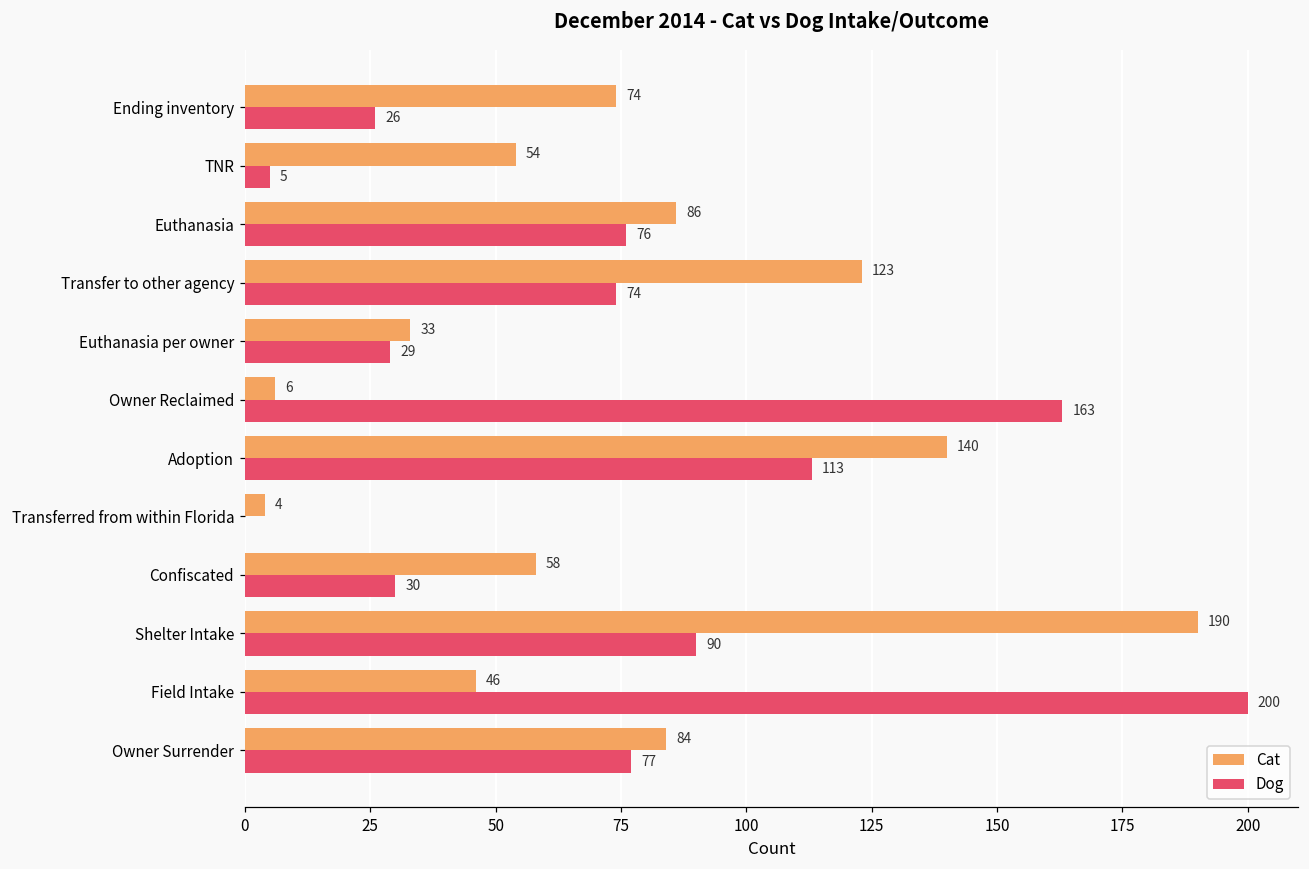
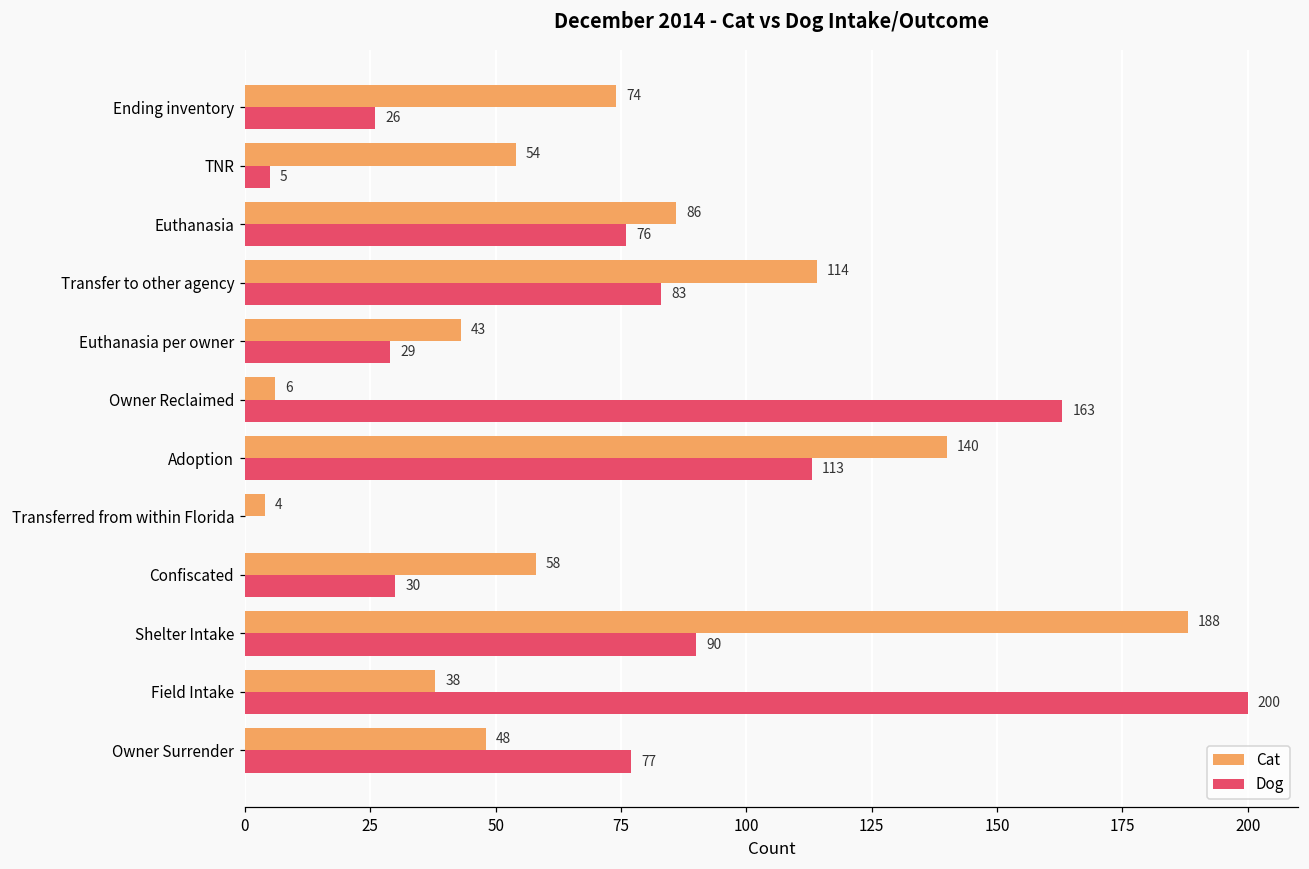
Cat, Transfer to other agency: 123 -> 114
Dog, Transfer to other agency: 74 -> 83
Cat, Euthanasia per owner: 33 -> 43
Cat, Shelter Intake: 190 -> 188
Cat, Field Intake: 46 -> 38
Cat, Owner Surrender: 84 -> 48
